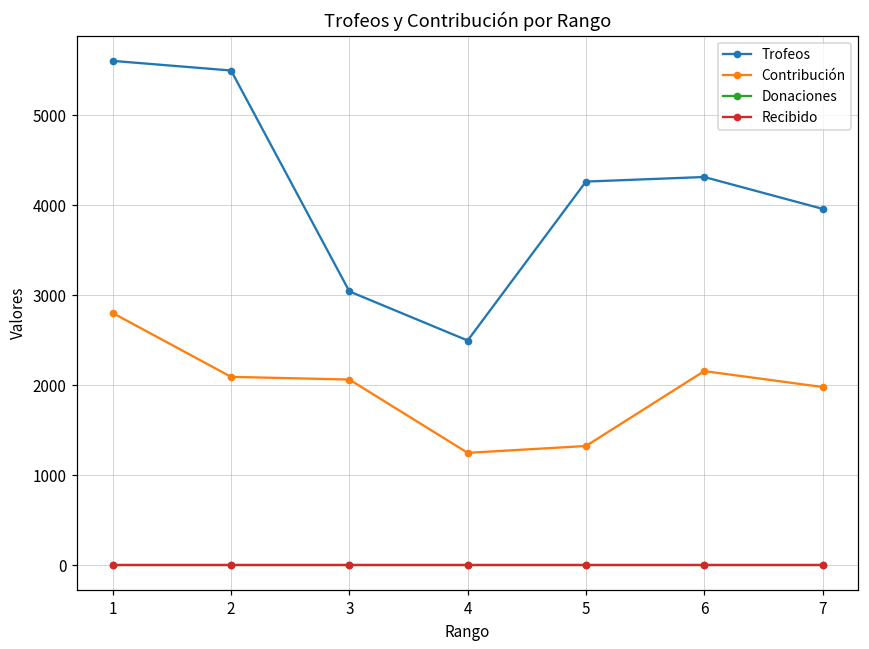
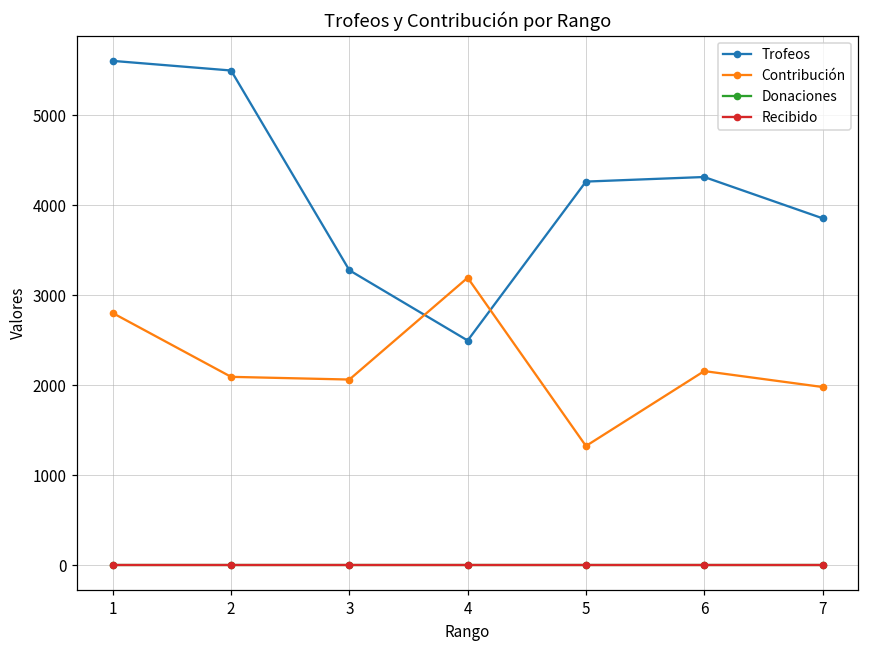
Trofeos, 3: 3000 -> 3300
Contribución, 4: 1200 -> 3200
Trofeos, 7: 4000 -> 3900
